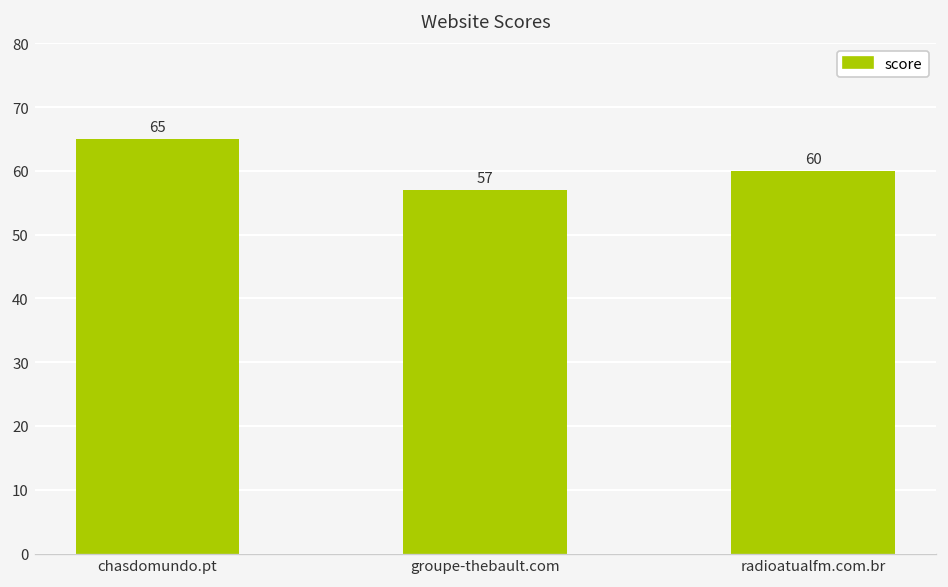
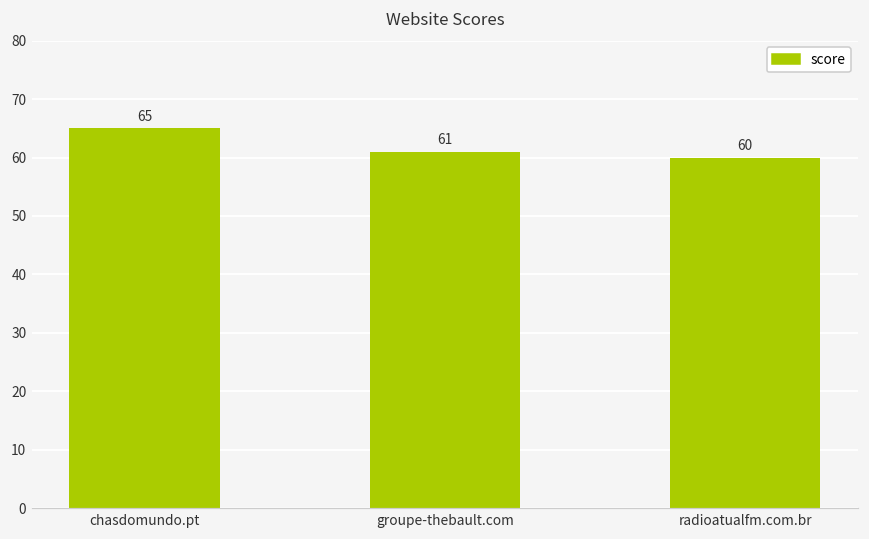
groupe-thebault.com: 57 -> 61
